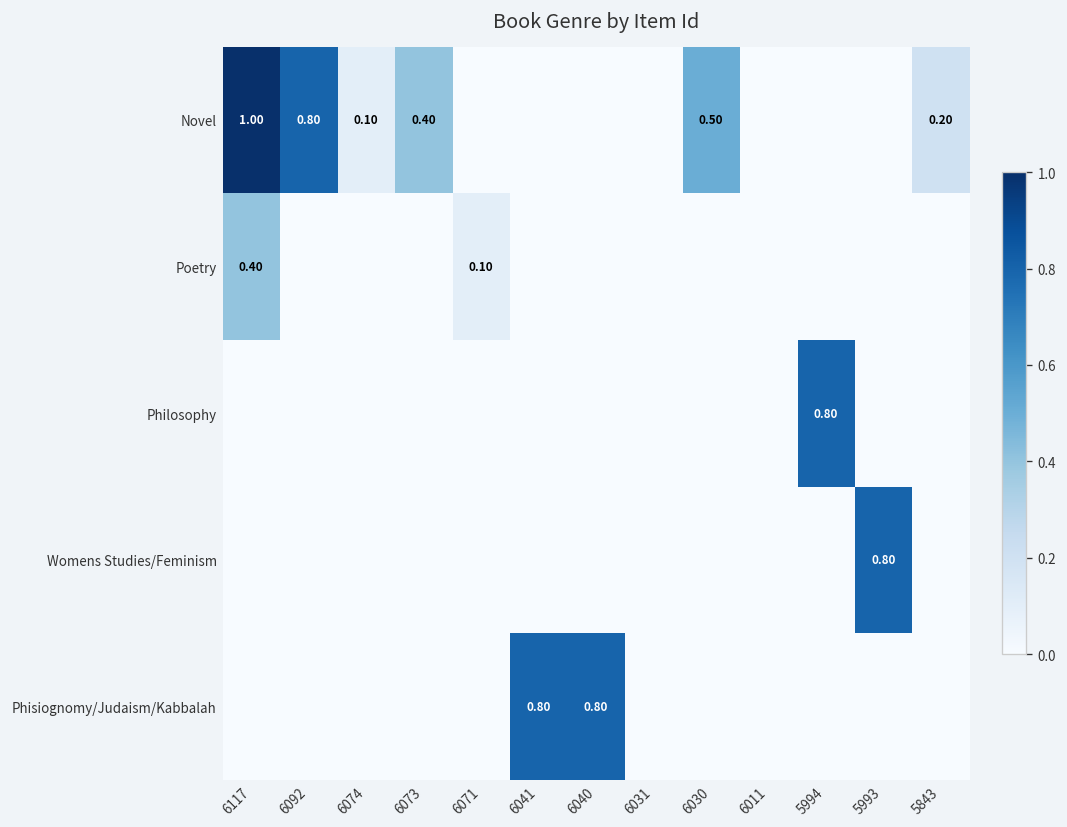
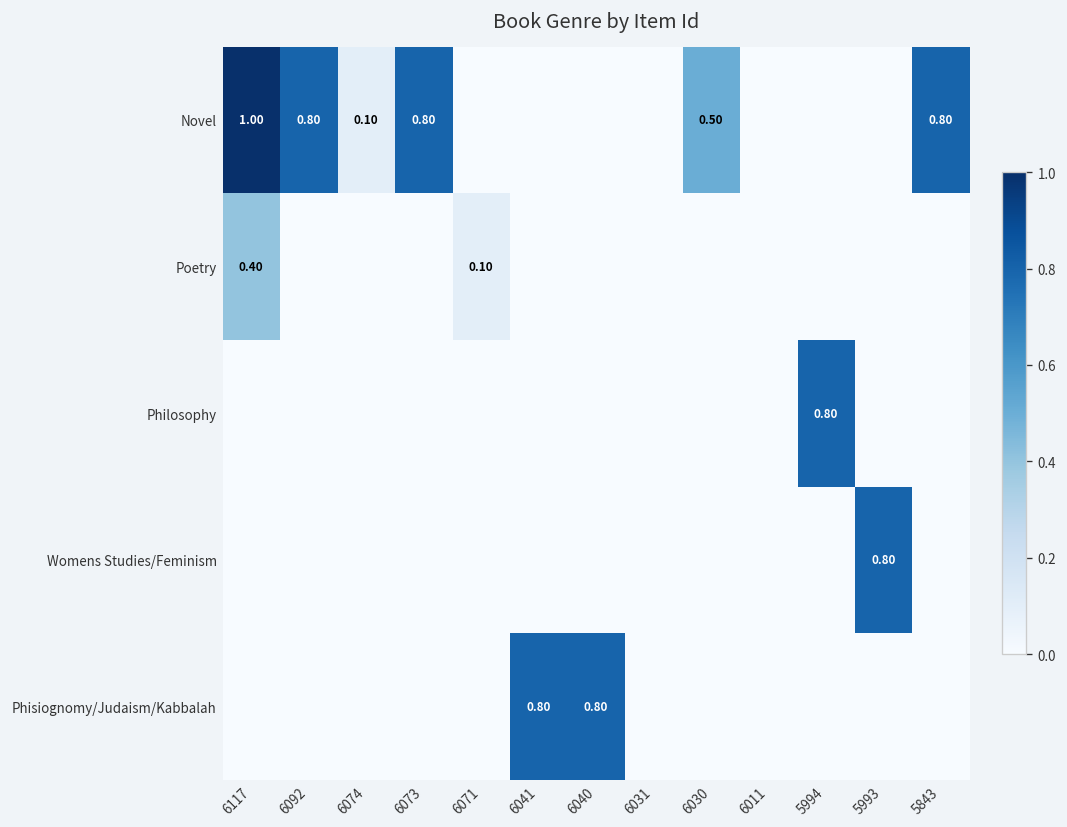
Novel, 6073: 0.40 -> 0.80
Novel, 5843: 0.20 -> 0.80
